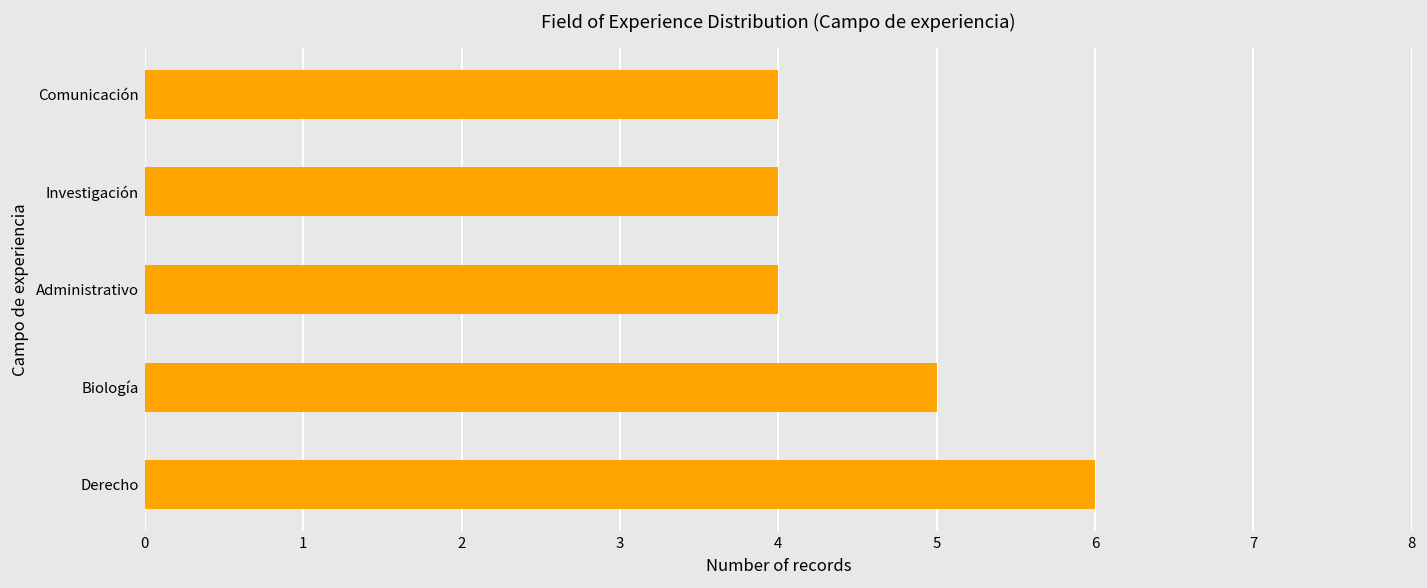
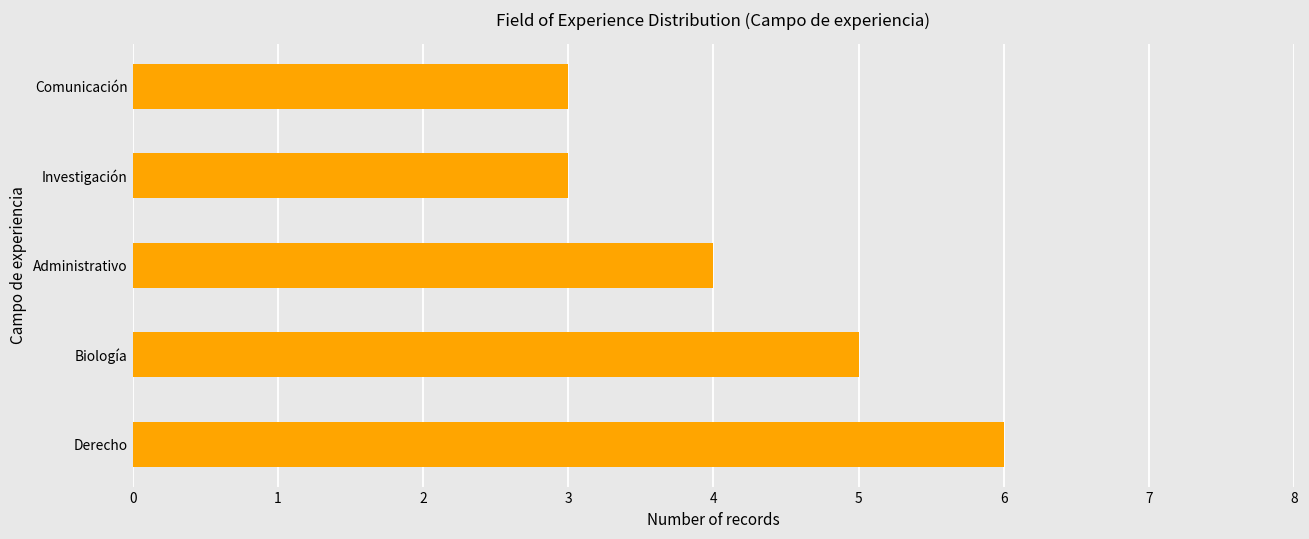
Comunicación: 4 -> 3
Investigación: 4 -> 3
